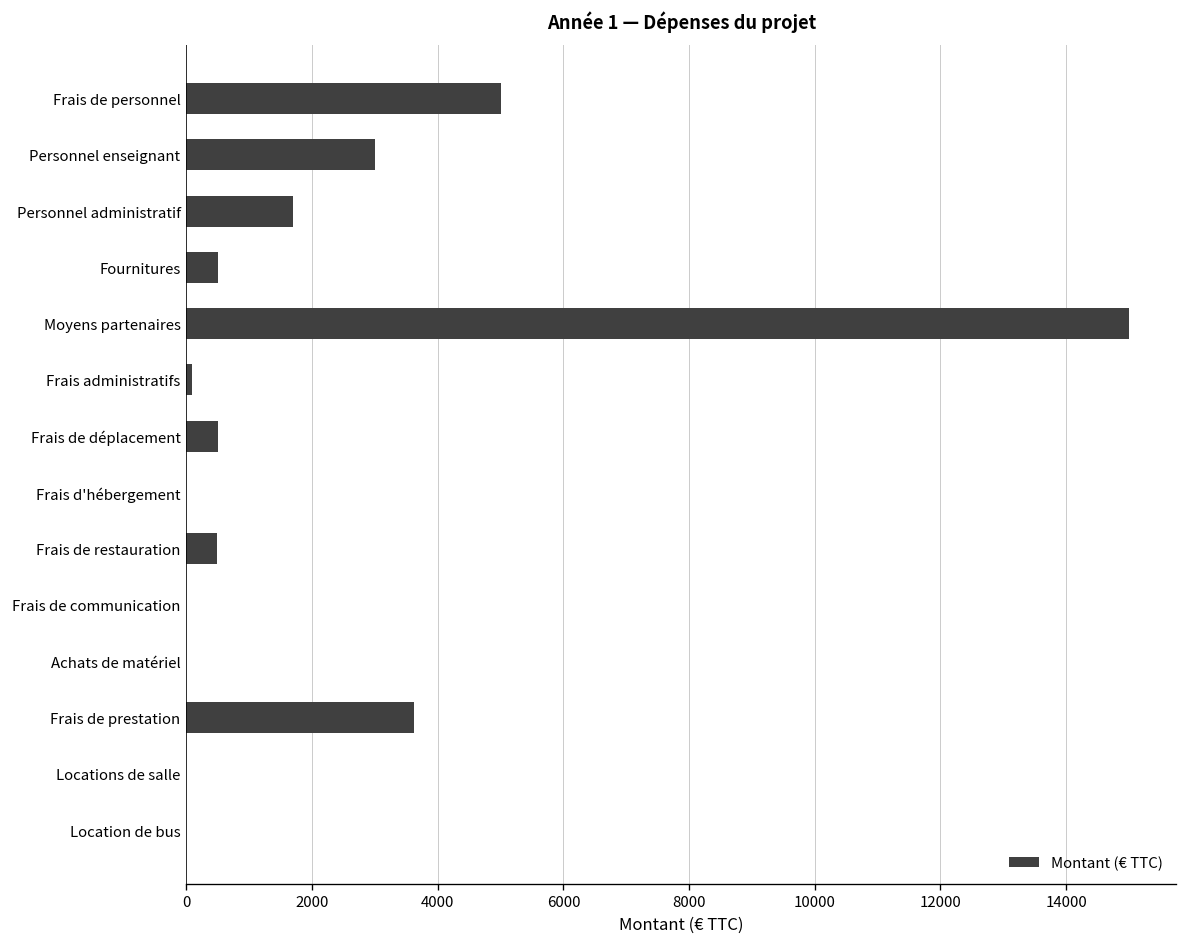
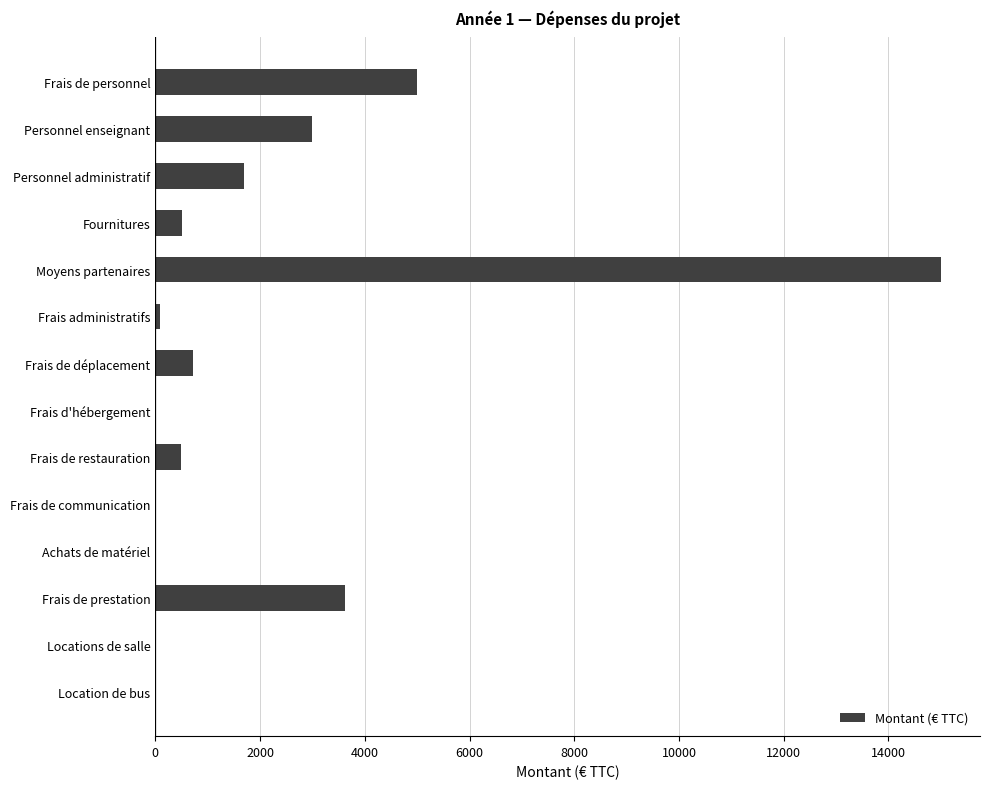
Frais de déplacement: 500 -> 700
